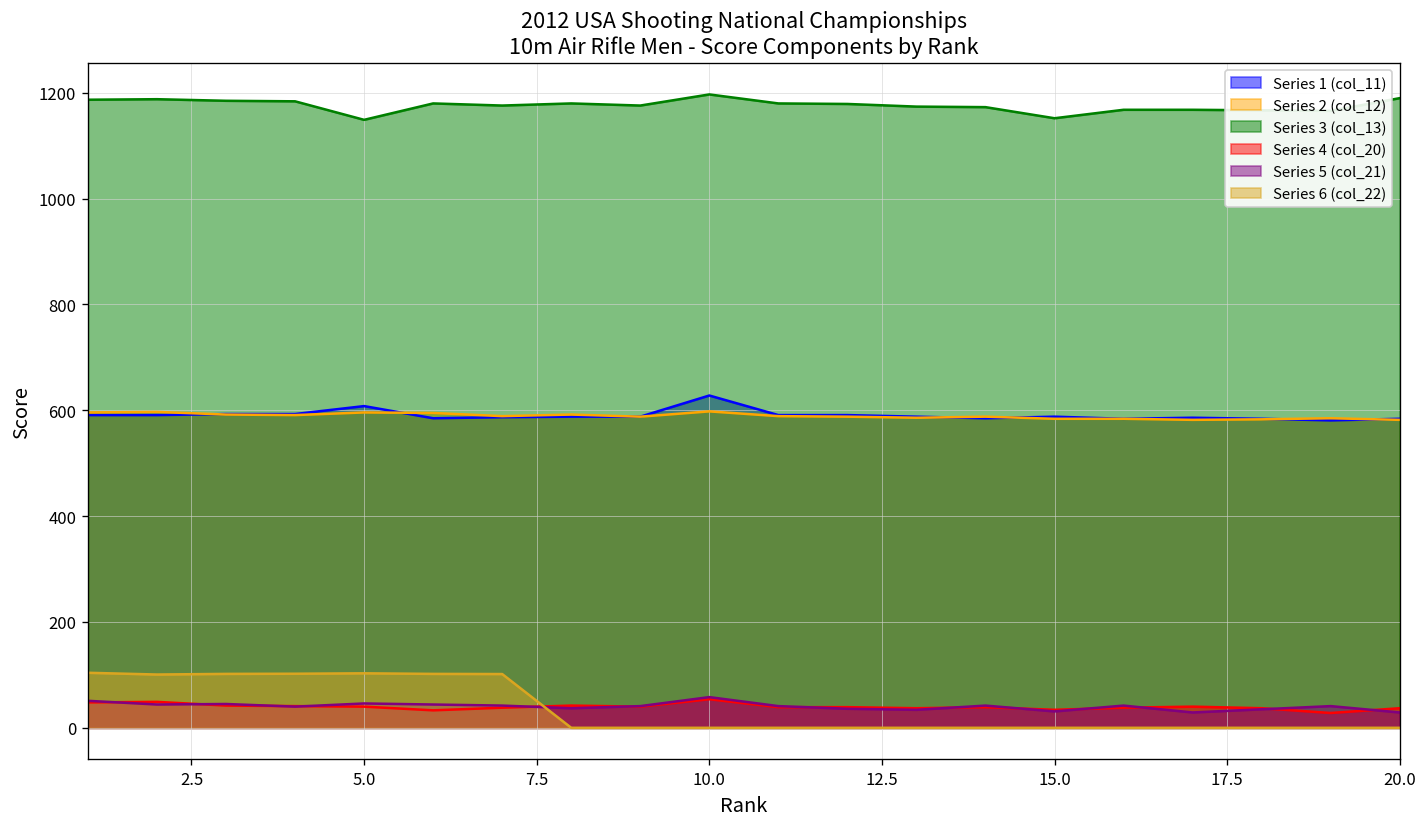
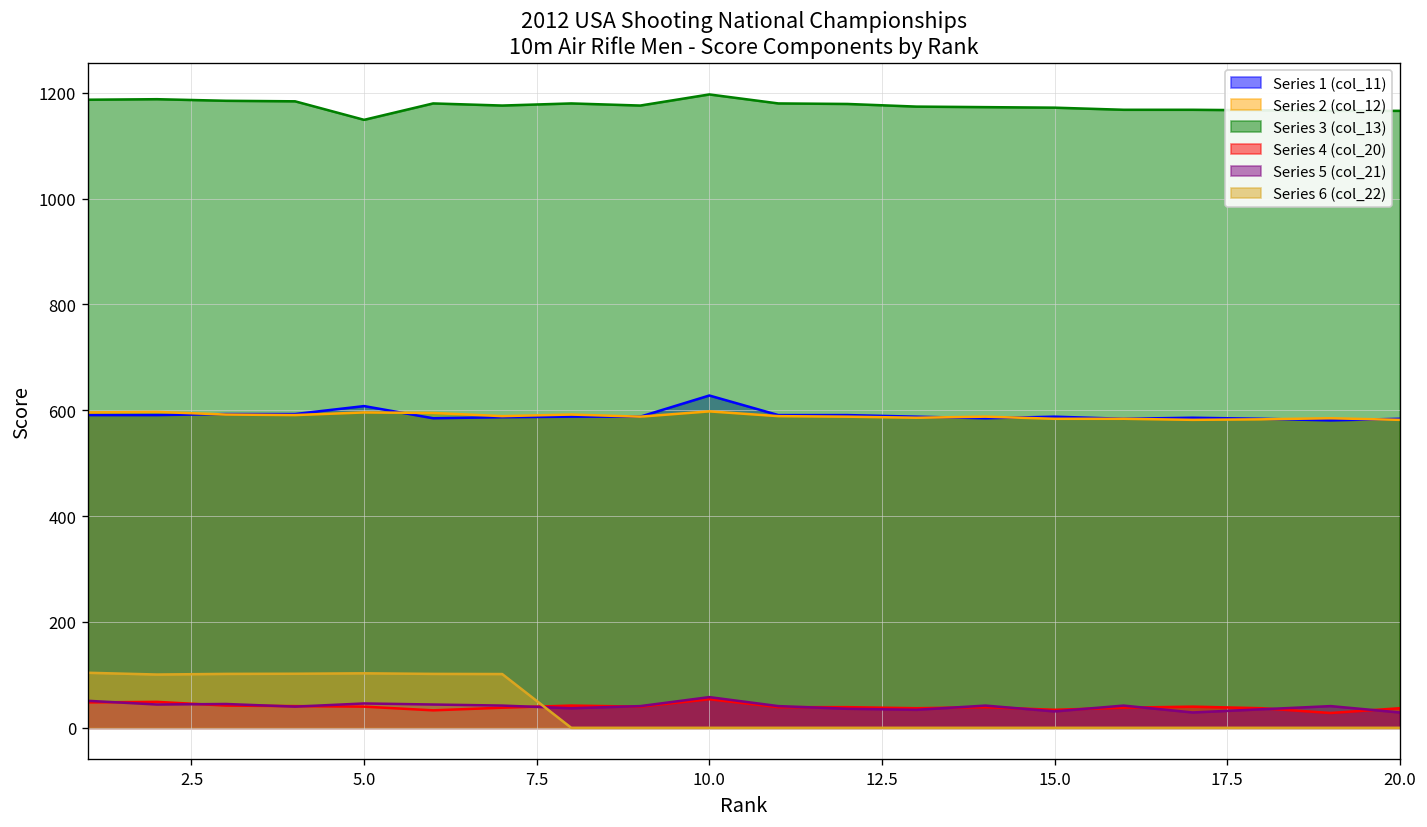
Series 3 (col_13), 15.0: 1150 -> 1170
Series 3 (col_13), 20.0: 1190 -> 1170
